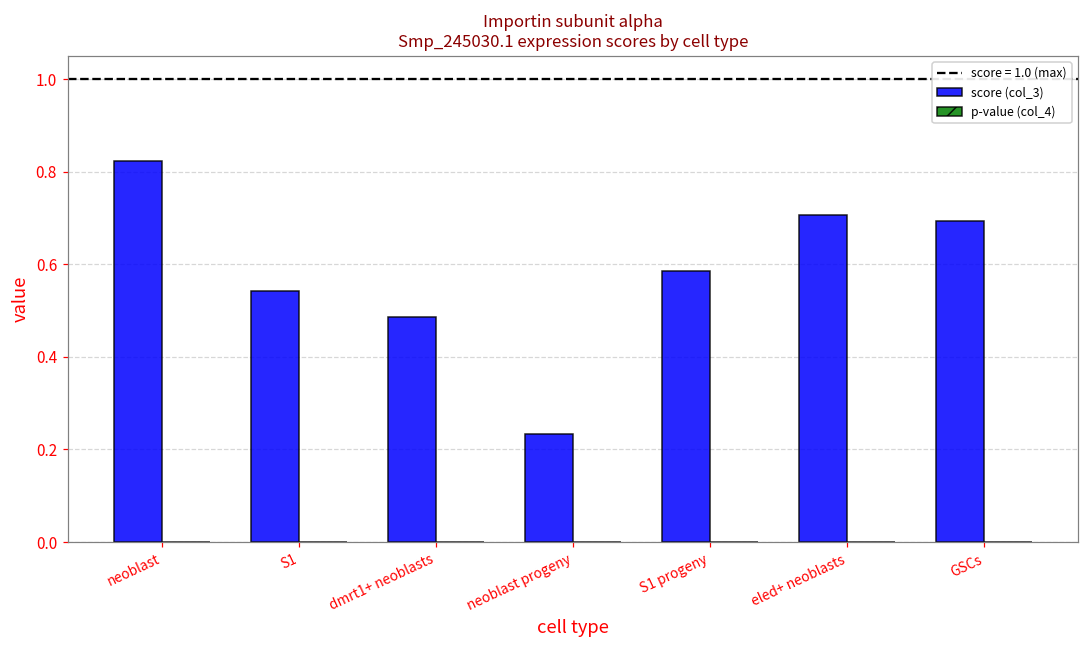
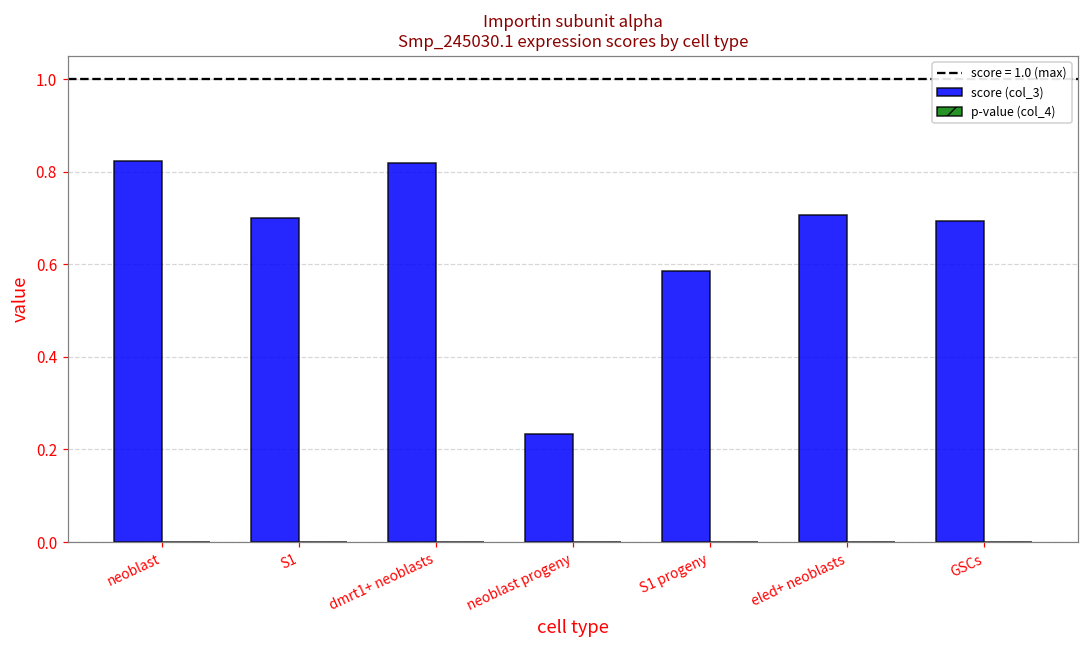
score (col_3), S1: 0.54 -> 0.70
score (col_3), dmrt1+ neoblasts: 0.49 -> 0.82
